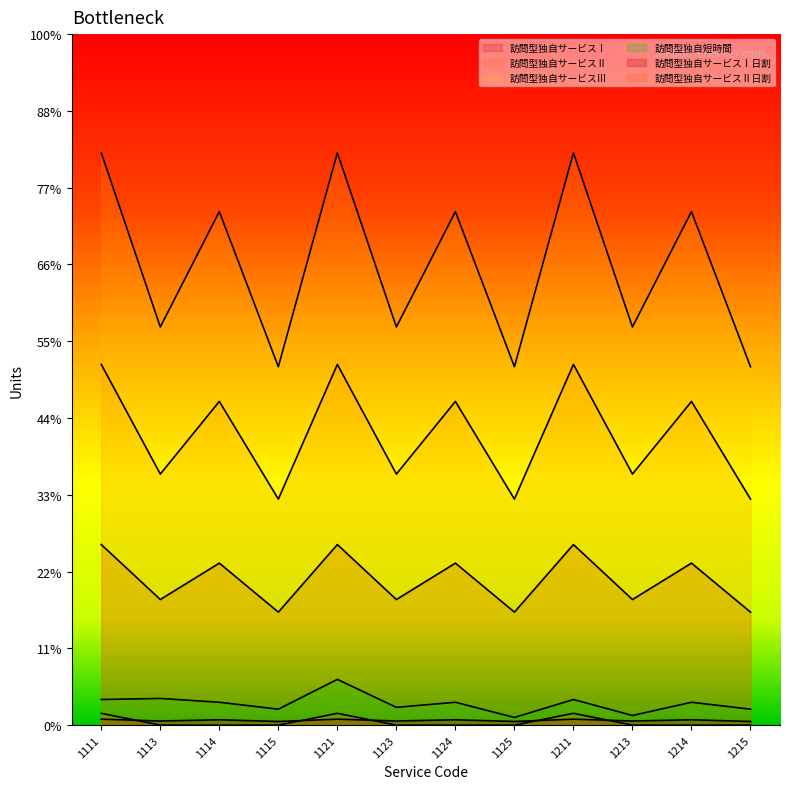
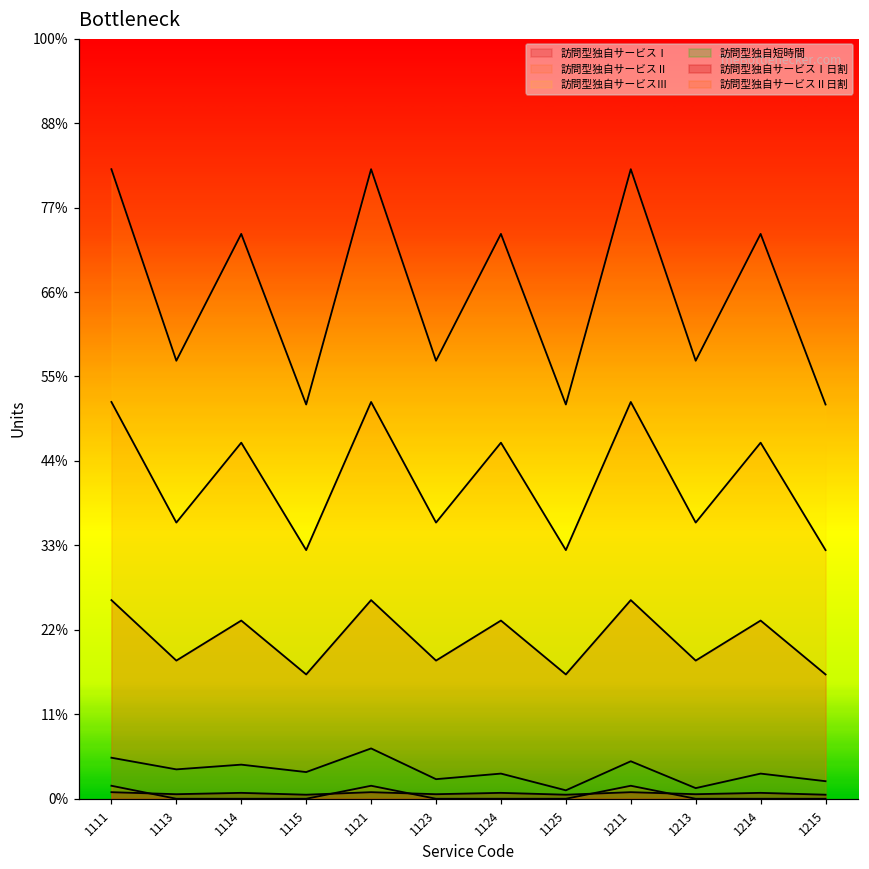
訪問型独自短時間, 1111: 4% -> 5%
訪問型独自短時間, 1114: 3% -> 4%
訪問型独自短時間, 1115: 2% -> 4%
訪問型独自短時間, 1211: 4% -> 5%
